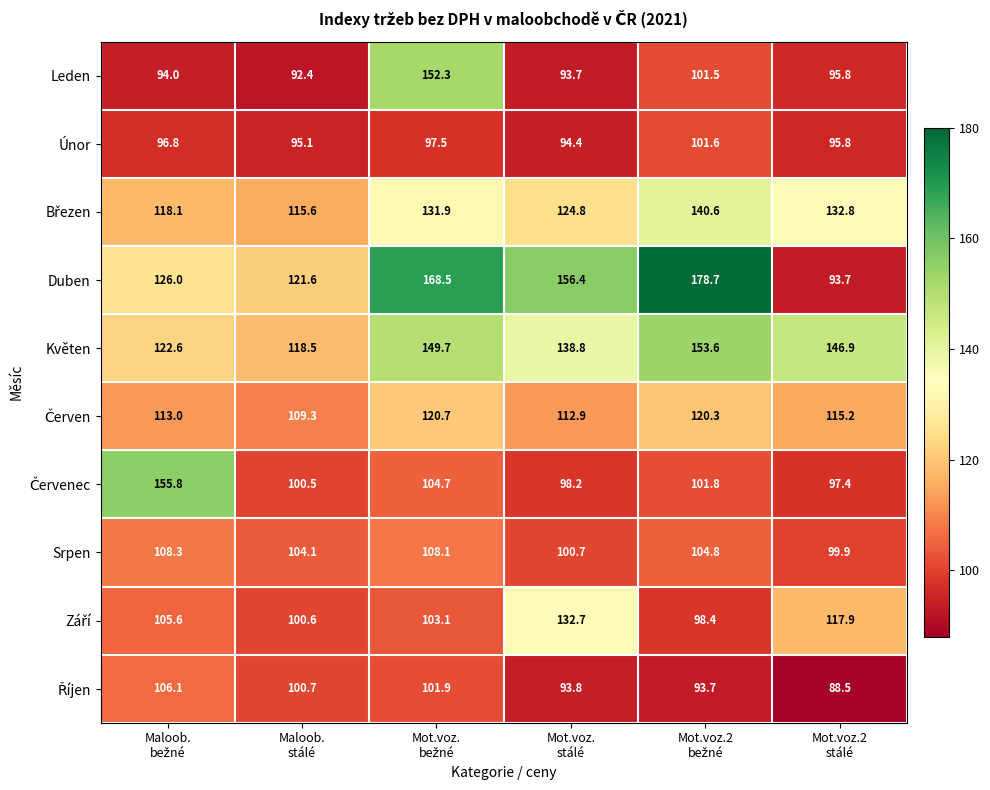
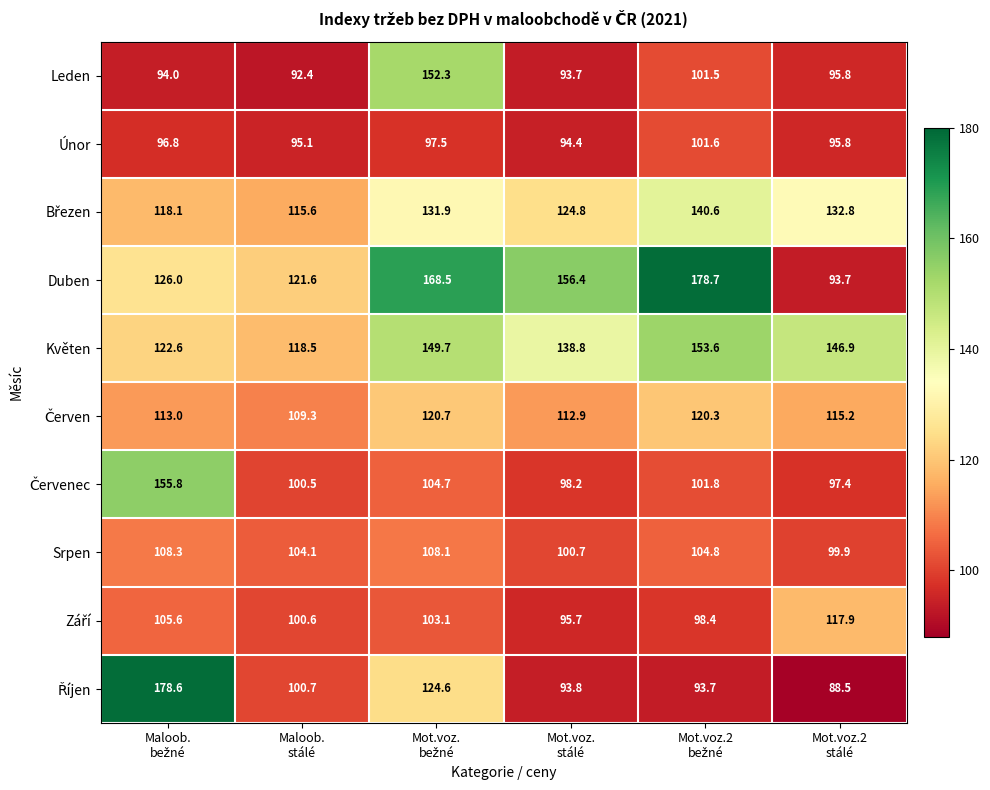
Září, Mot.voz. stálé: 132.7 -> 95.7
Říjen, Maloob. bežné: 106.1 -> 178.6
Říjen, Mot.voz. bežné: 101.9 -> 124.6
